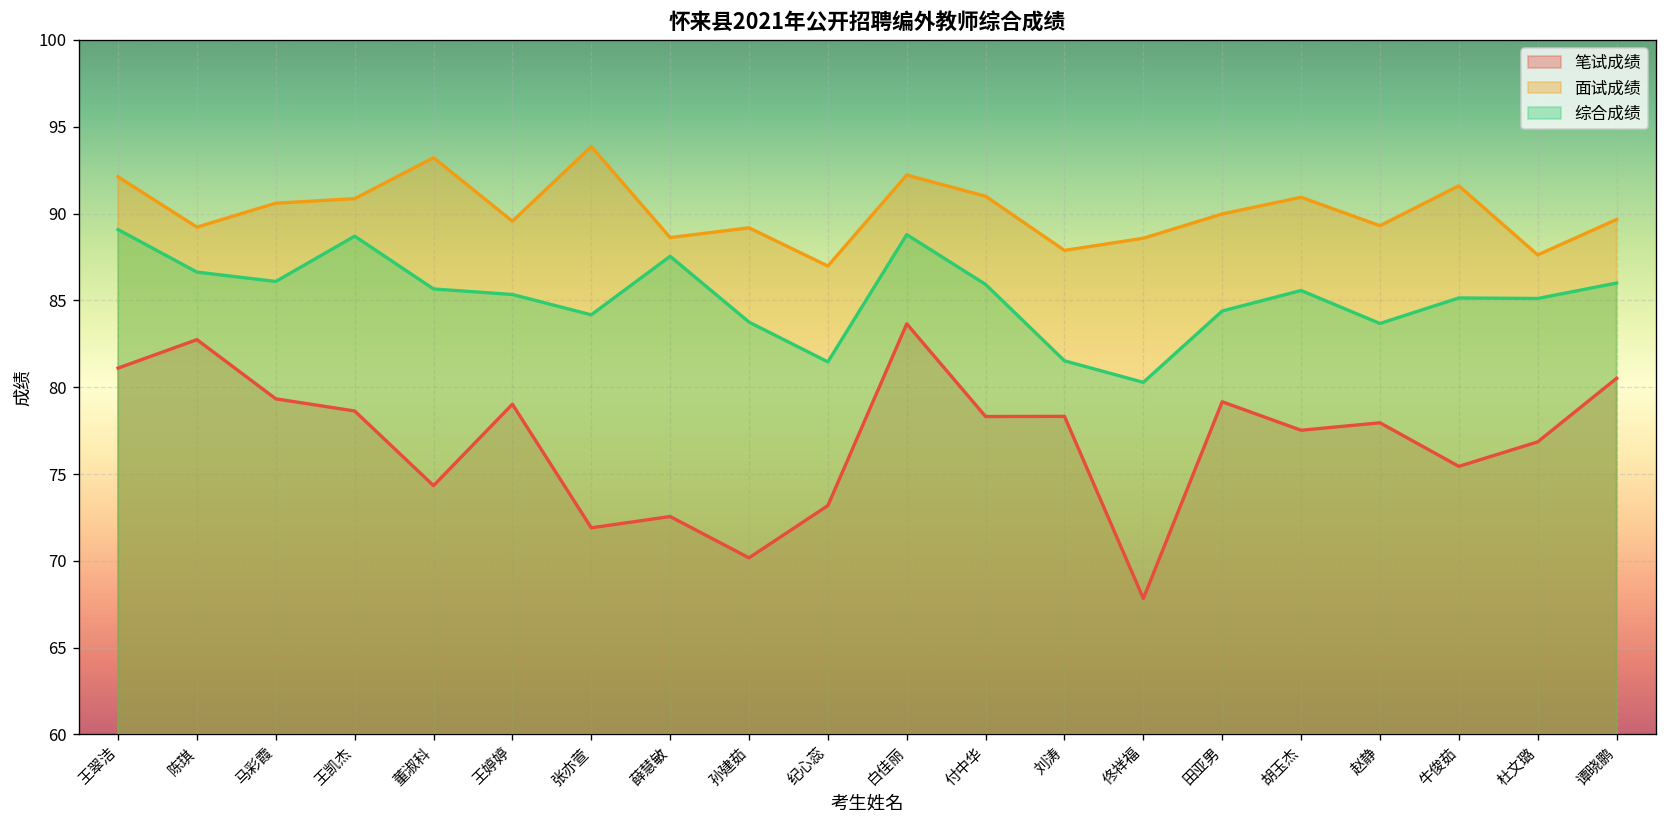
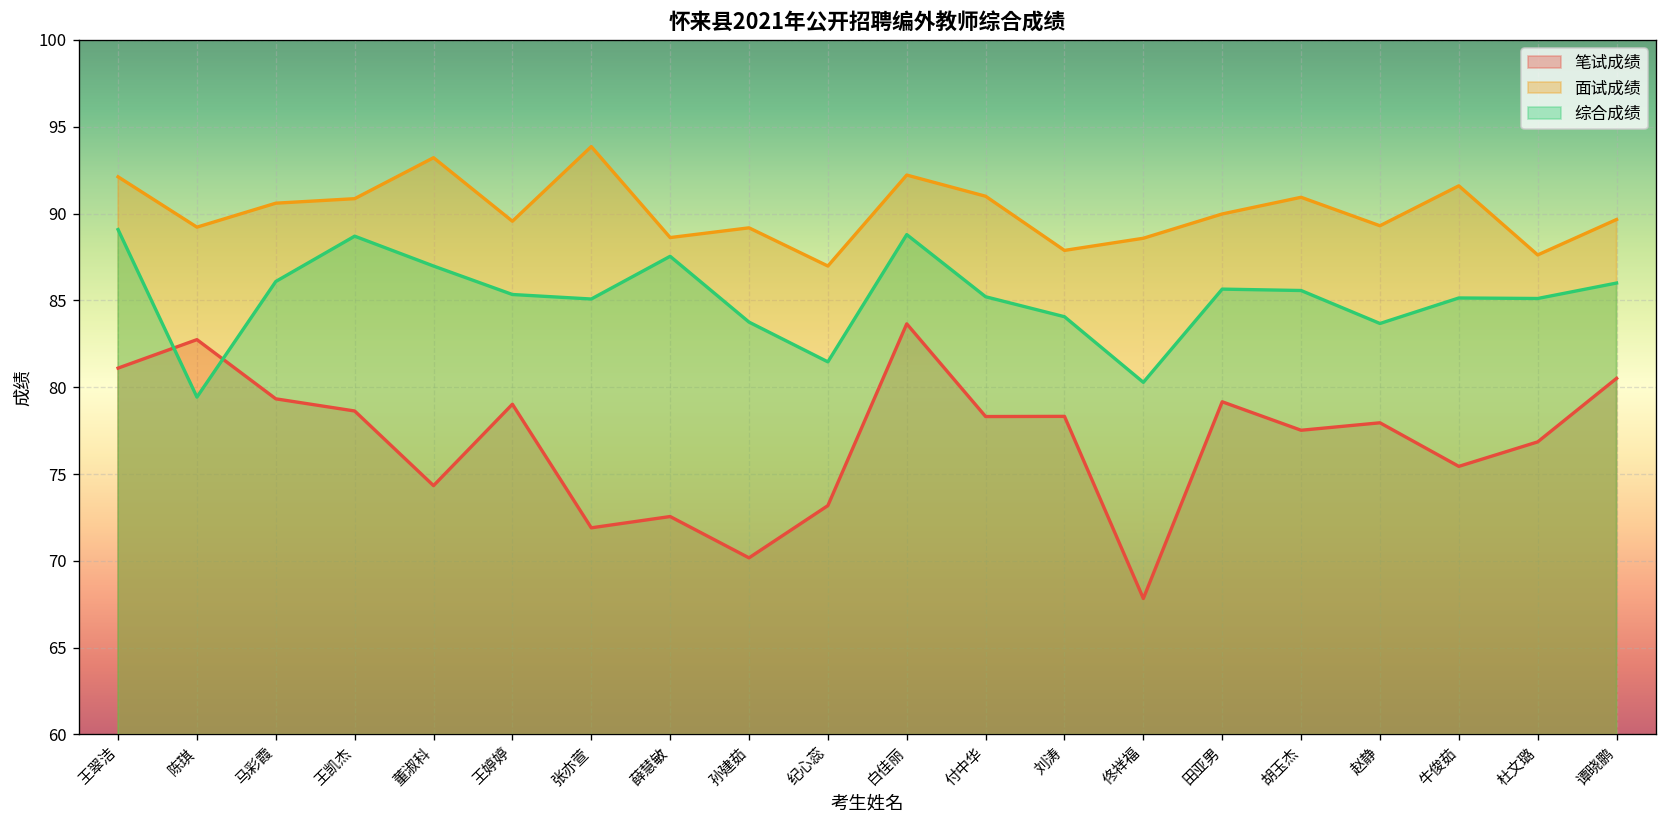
综合成绩, 陈琪: 86.6 -> 79.4
综合成绩, 董淑科: 85.7 -> 87.0
综合成绩, 张亦萱: 84.2 -> 85.1
综合成绩, 付中华: 85.9 -> 85.2
综合成绩, 刘涛: 81.5 -> 84.1
综合成绩, 田亚男: 84.4 -> 85.7
